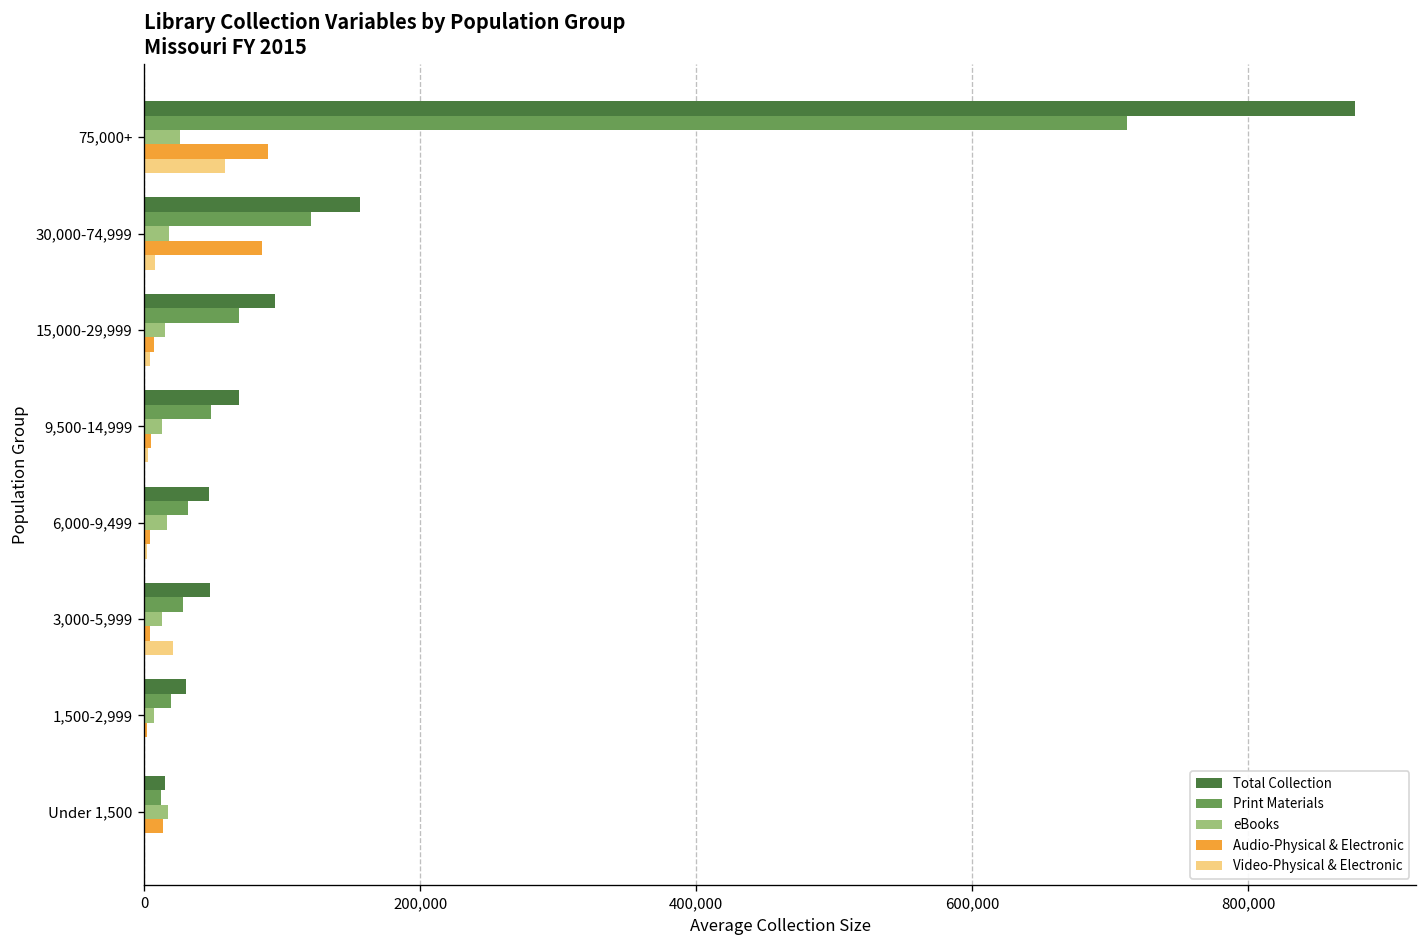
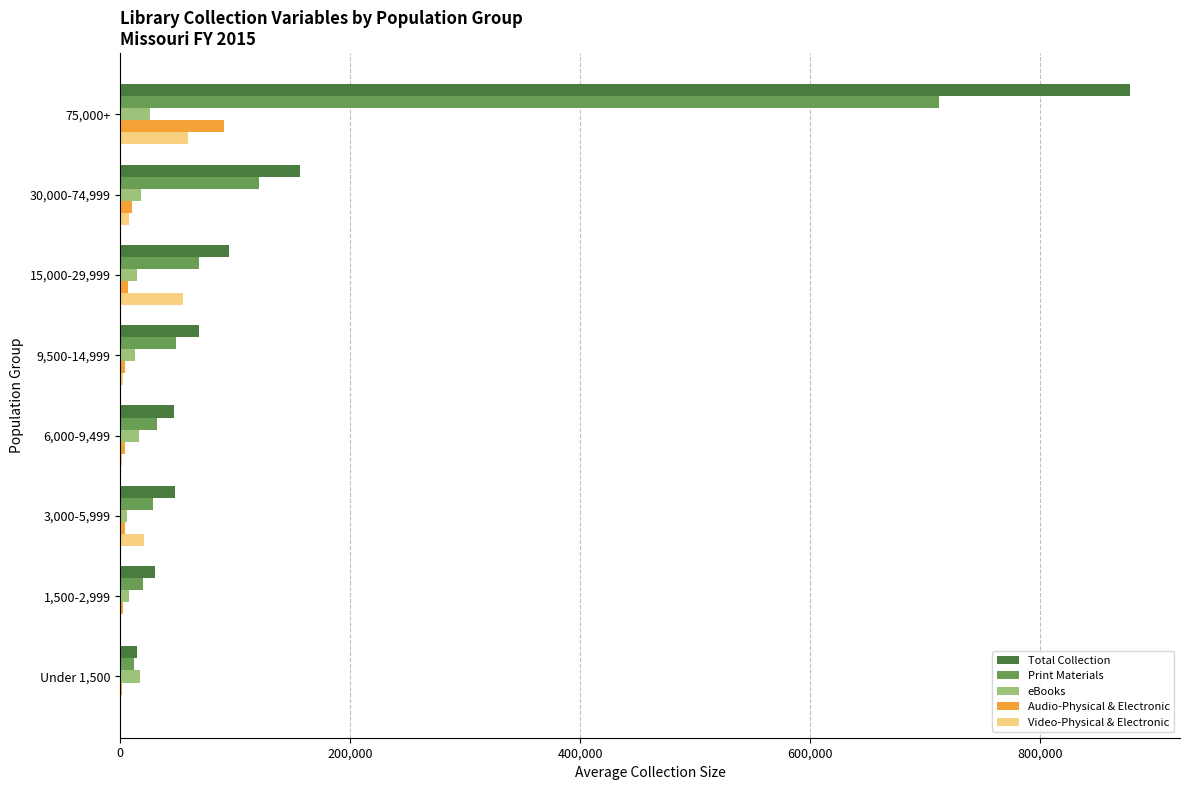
Audio-Physical & Electronic, 30,000-74,999: 86,000 -> 10,000
Video-Physical & Electronic, 15,000-29,999: 4,000 -> 55,000
eBooks, 3,000-5,999: 13,000 -> 6,000
Audio-Physical & Electronic, Under 1,500: 13,000 -> 1,000
